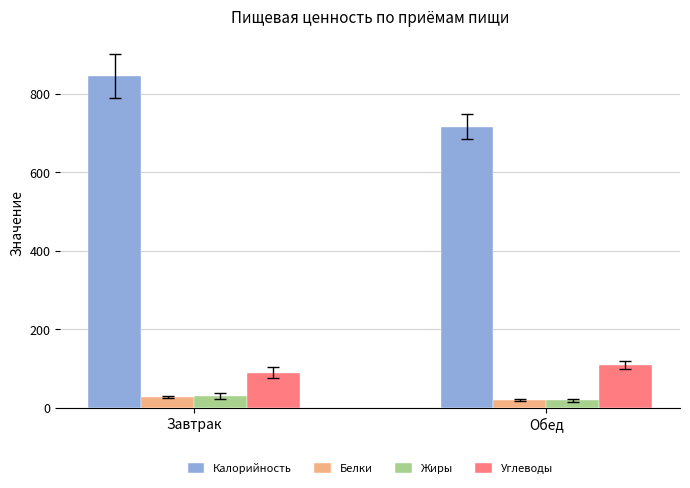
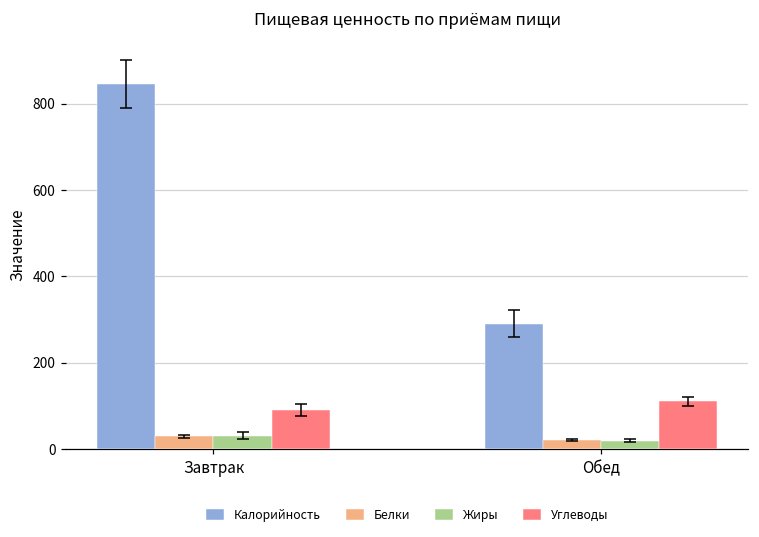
Калорийность, Обед: 720 -> 290
